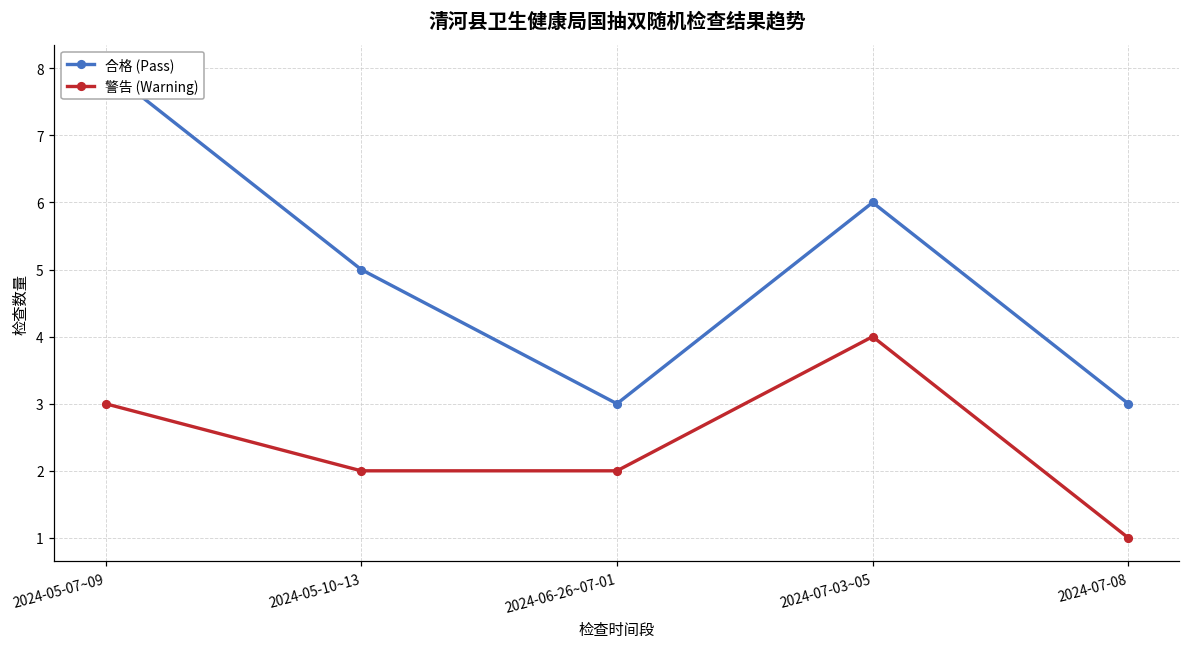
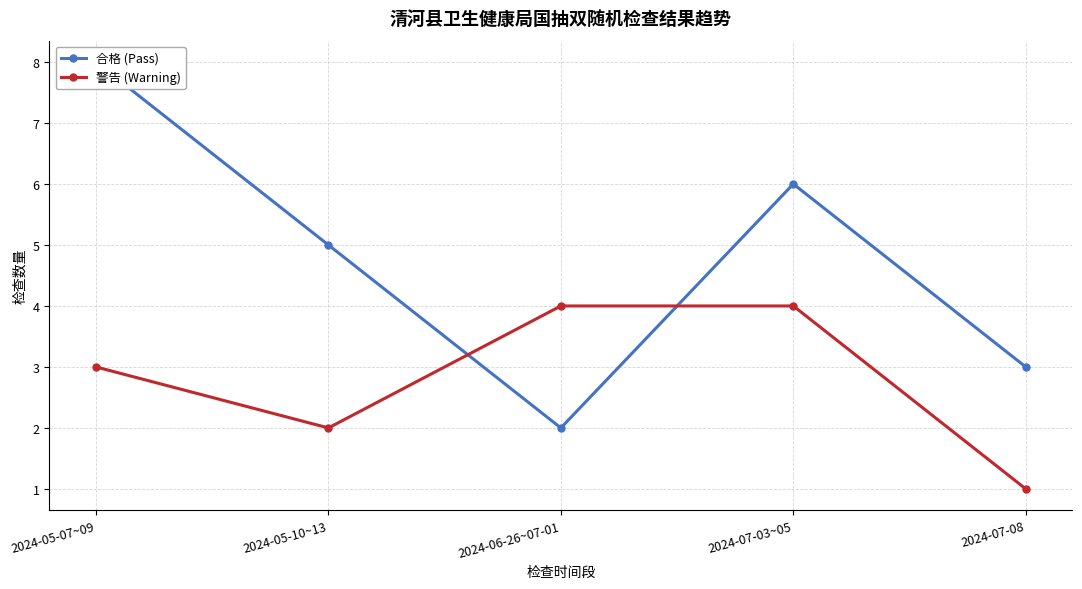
合格 (Pass), 2024-06-26~07-01: 3 -> 2
警告 (Warning), 2024-06-26~07-01: 2 -> 4
